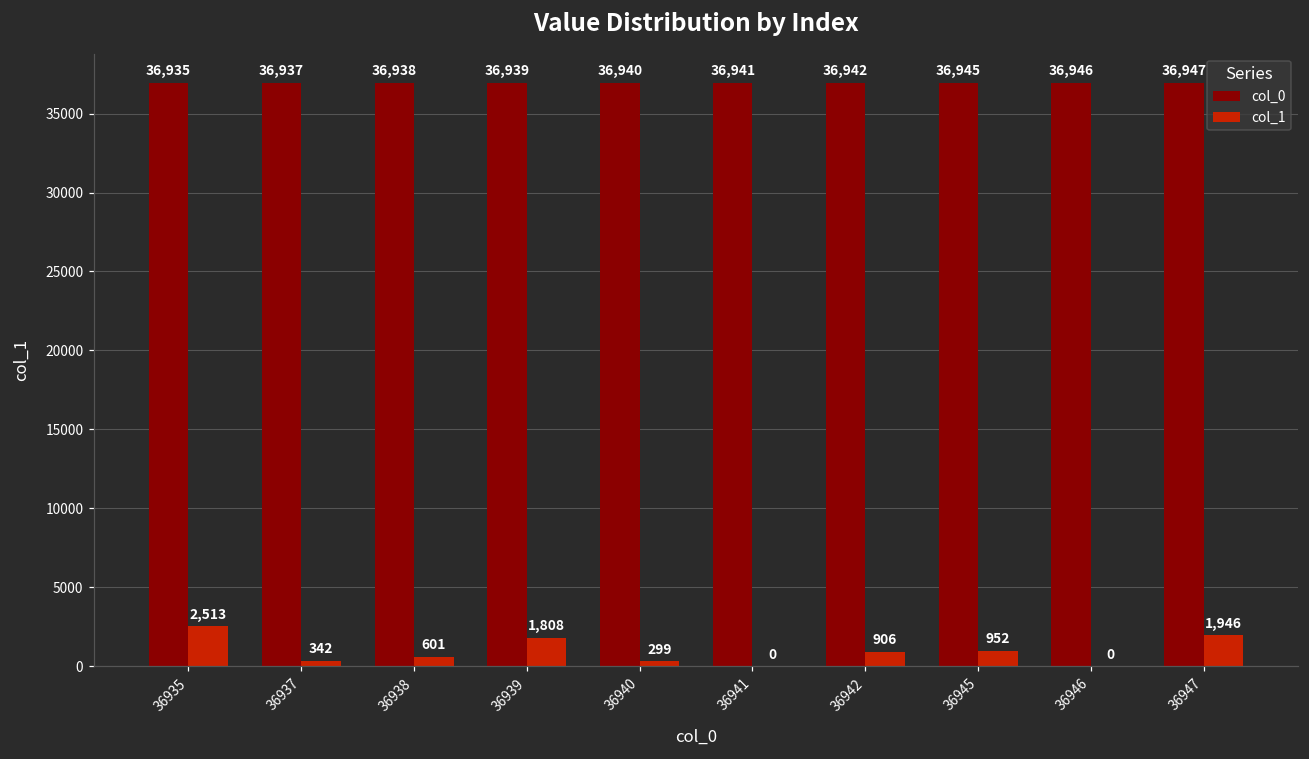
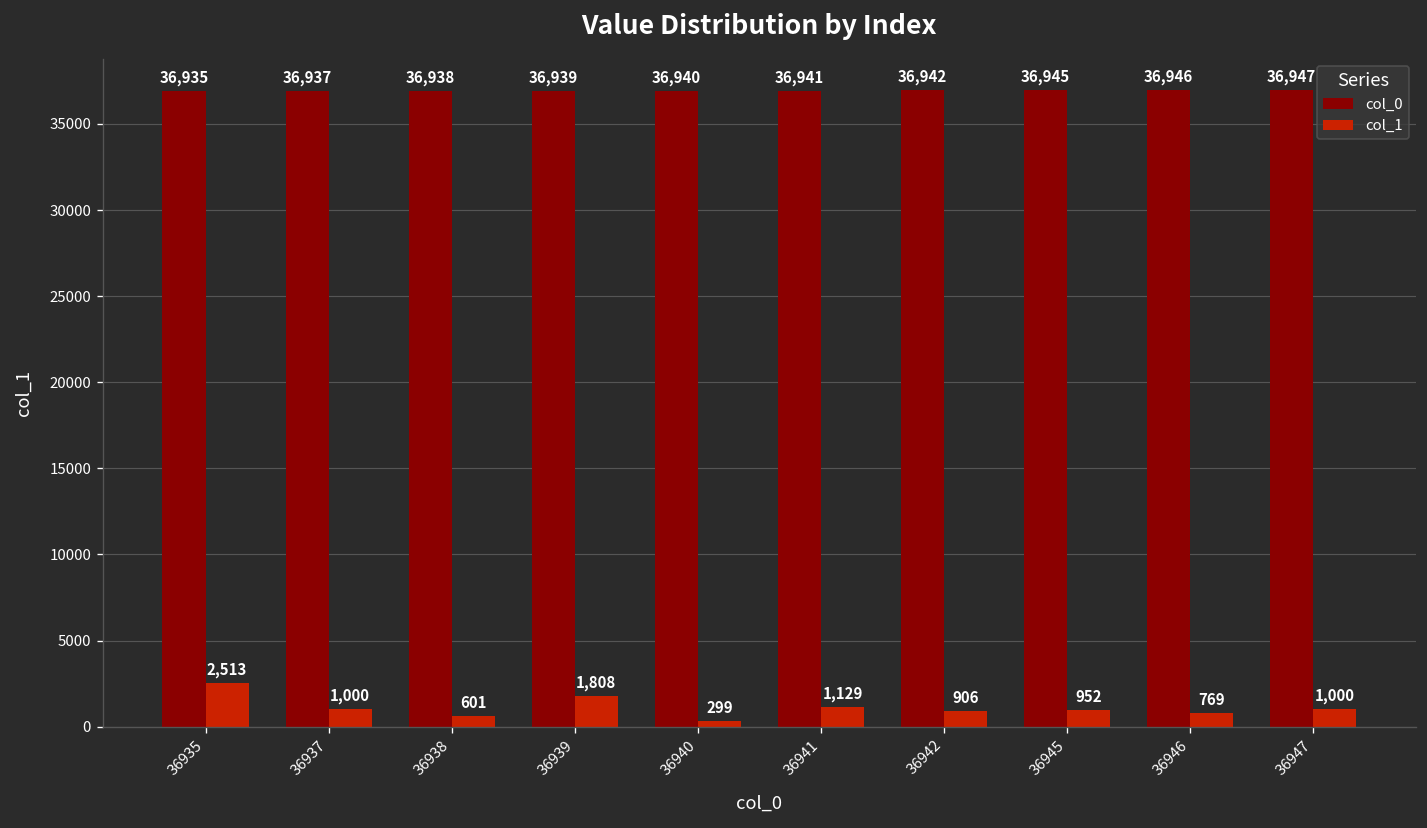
col_1, 36937: 342 -> 1,000
col_1, 36941: 0 -> 1,129
col_1, 36946: 0 -> 769
col_1, 36947: 1,946 -> 1,000
